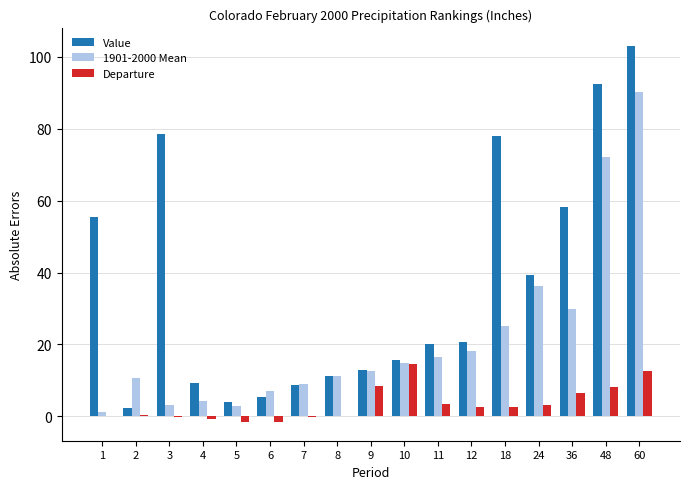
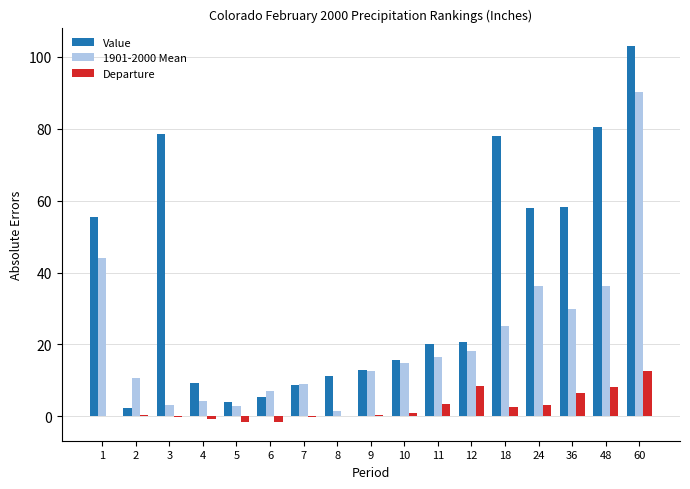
1901-2000 Mean, 1: 1 -> 44
1901-2000 Mean, 8: 11 -> 2
Departure, 9: 9 -> 0
Departure, 10: 15 -> 1
Departure, 12: 3 -> 9
Value, 24: 39 -> 58
Value, 48: 93 -> 80
1901-2000 Mean, 48: 72 -> 36
